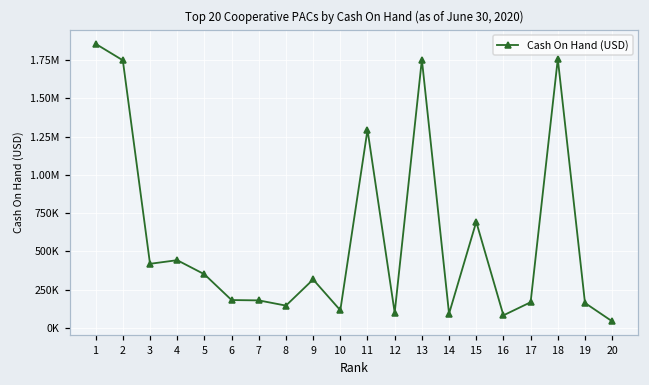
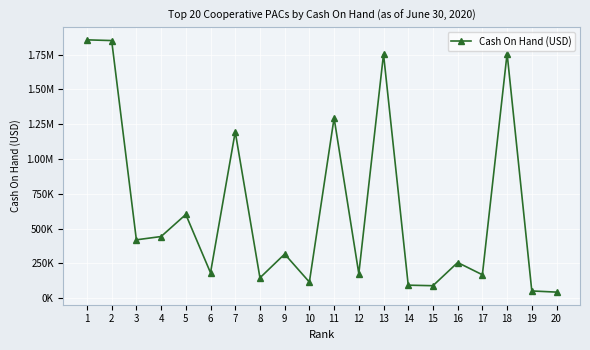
2: 1750000 -> 1850000
5: 350000 -> 600000
7: 180000 -> 1190000
12: 100000 -> 180000
15: 690000 -> 90000
16: 80000 -> 260000
19: 160000 -> 50000
